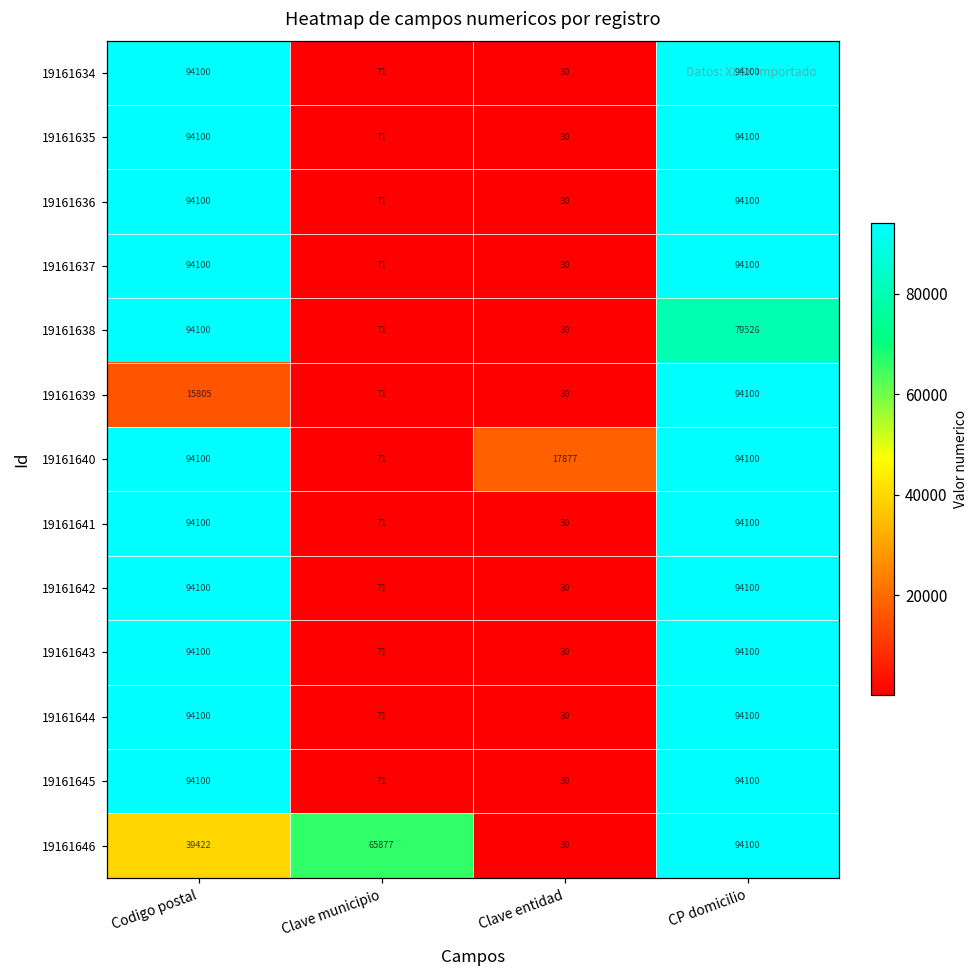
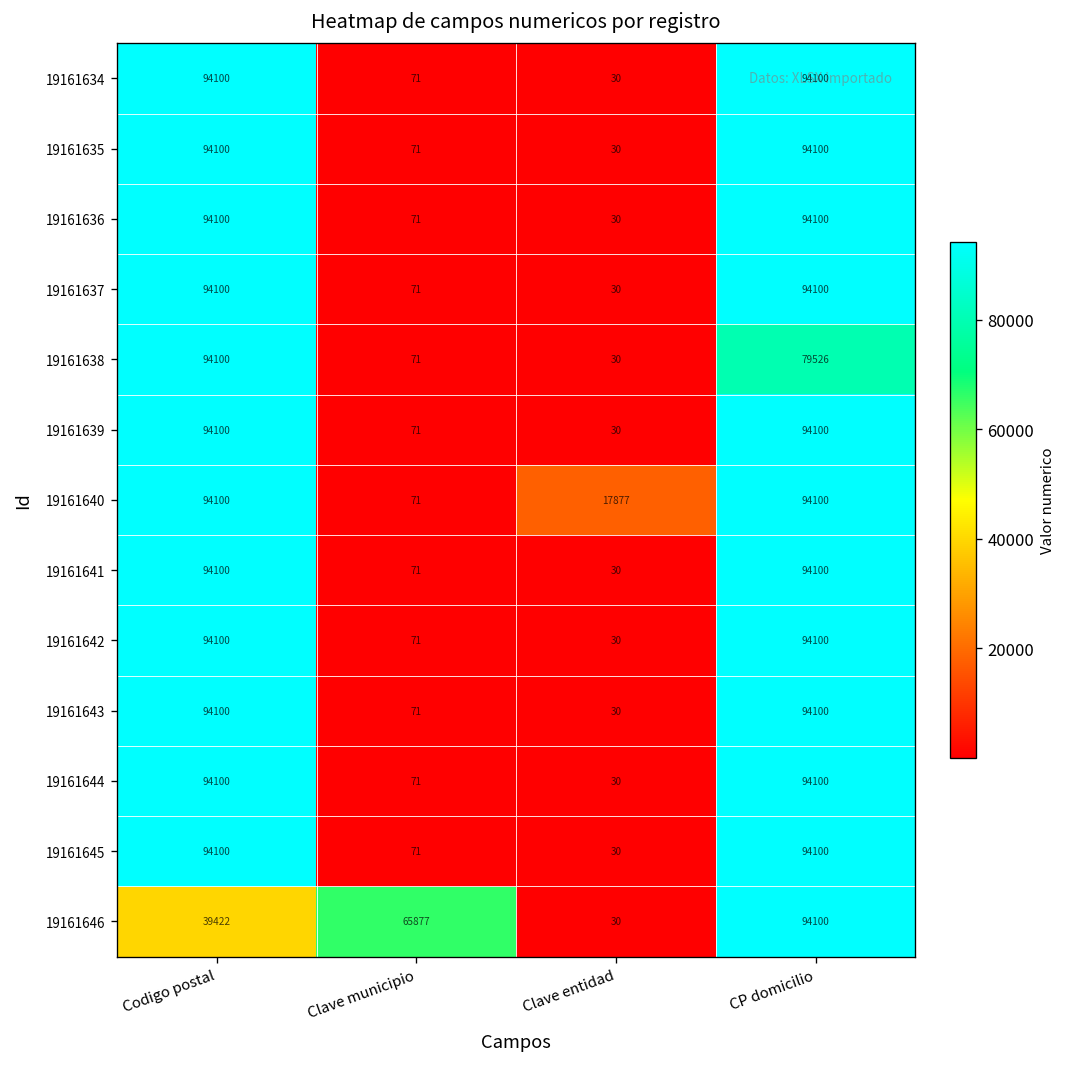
19161639, Codigo postal: 15805 -> 94100
